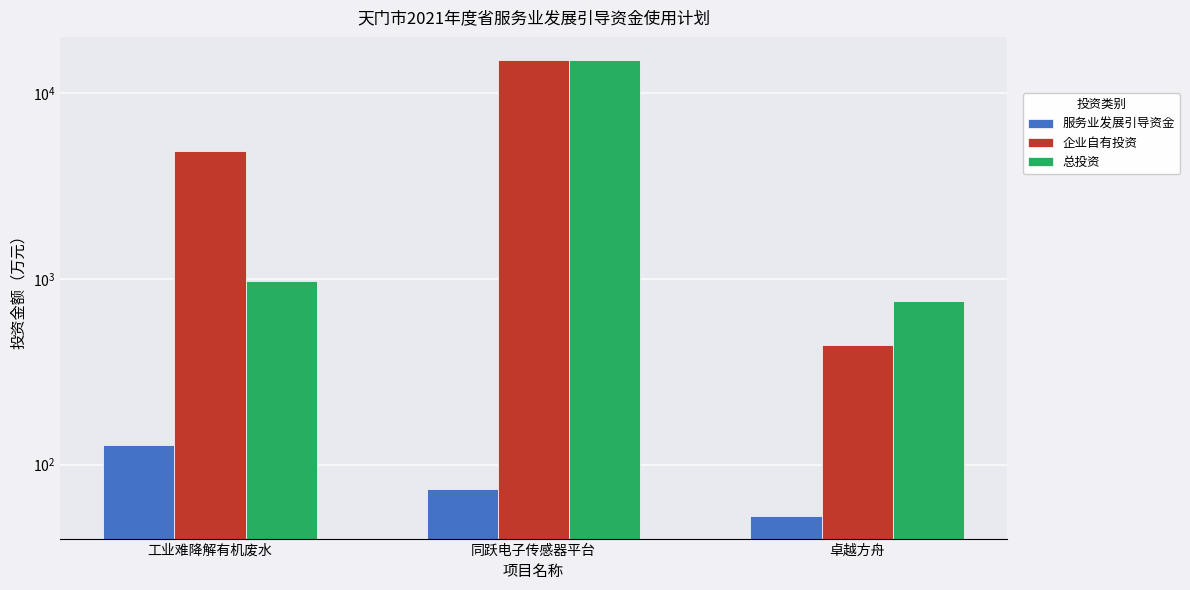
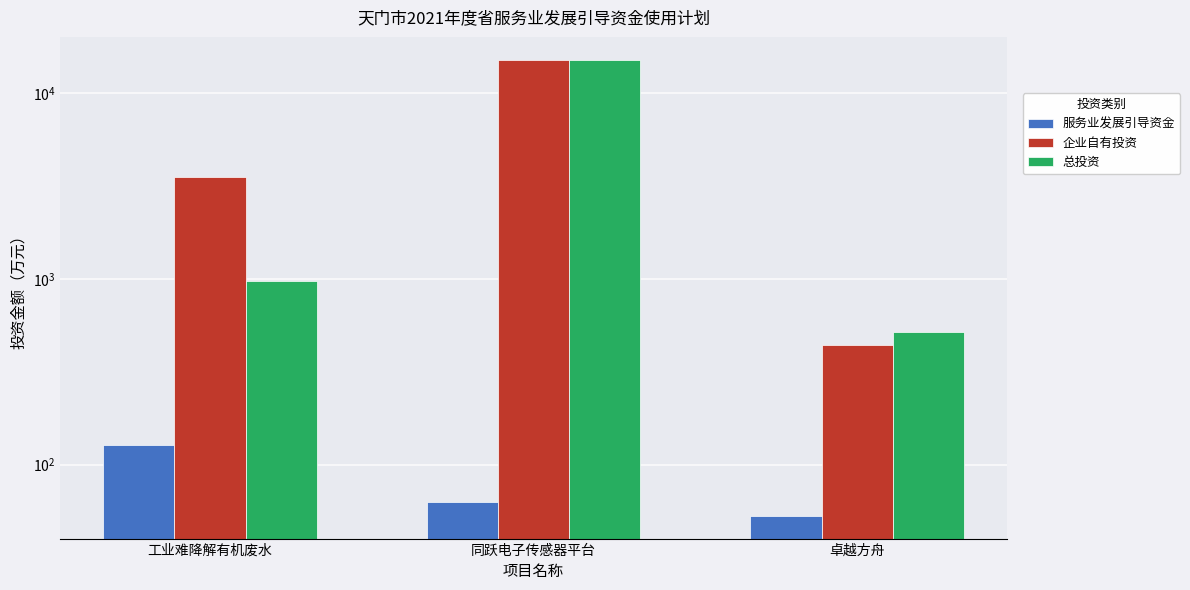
企业自有投资, 工业难降解有机废水: 4900 -> 3500
服务业发展引导资金, 同跃电子传感器平台: 74 -> 63
总投资, 卓越方舟: 760 -> 520
